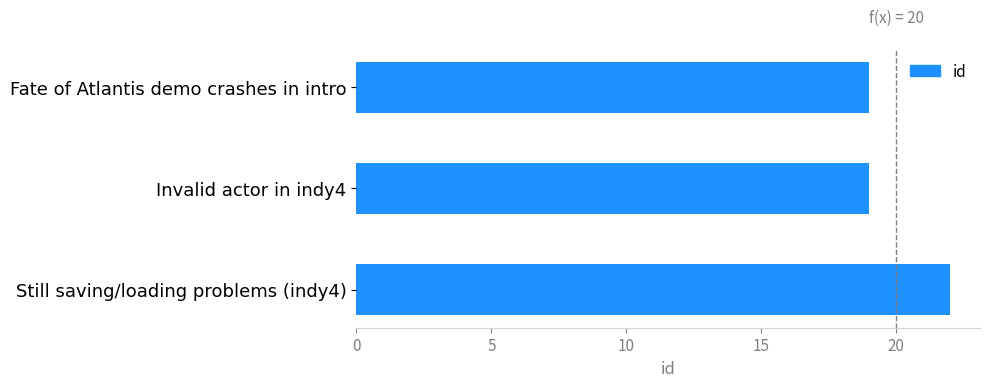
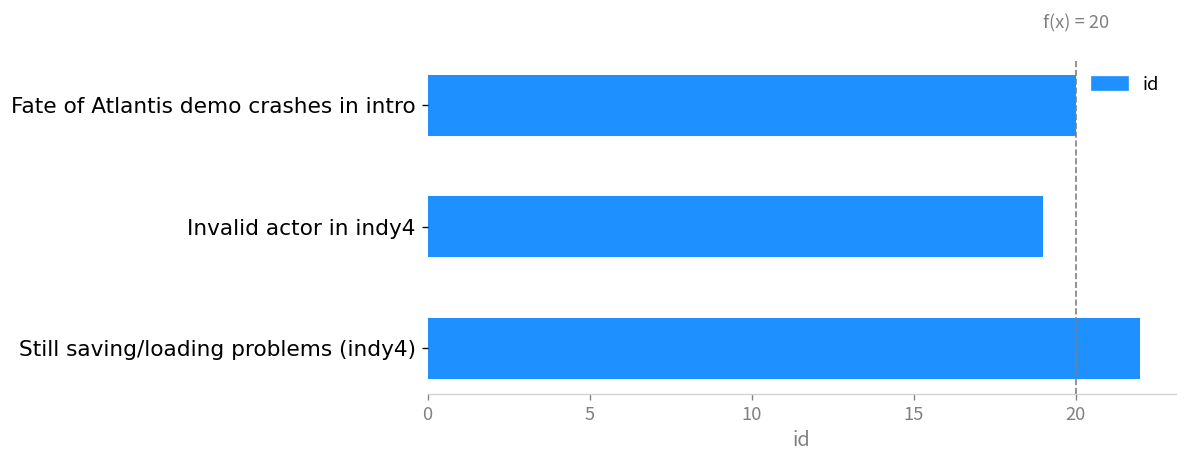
Fate of Atlantis demo crashes in intro: 19 -> 20
